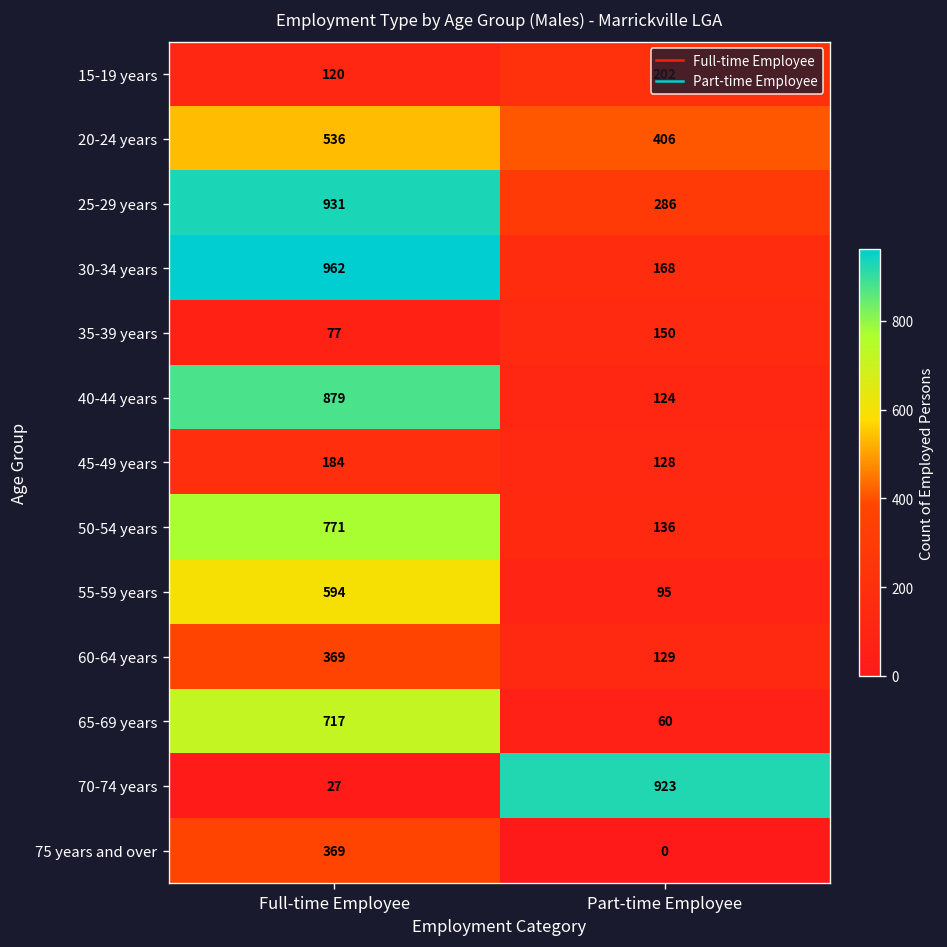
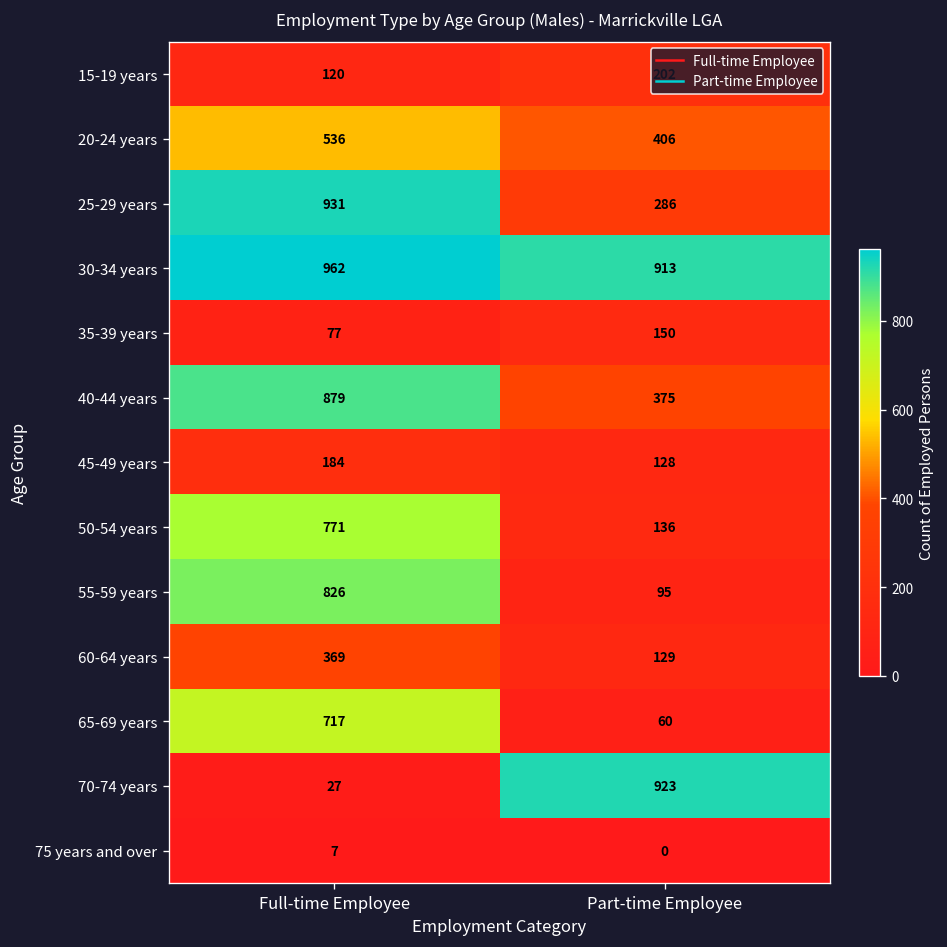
30-34 years, Part-time Employee: 168 -> 913
40-44 years, Part-time Employee: 124 -> 375
55-59 years, Full-time Employee: 594 -> 826
75 years and over, Full-time Employee: 369 -> 7
